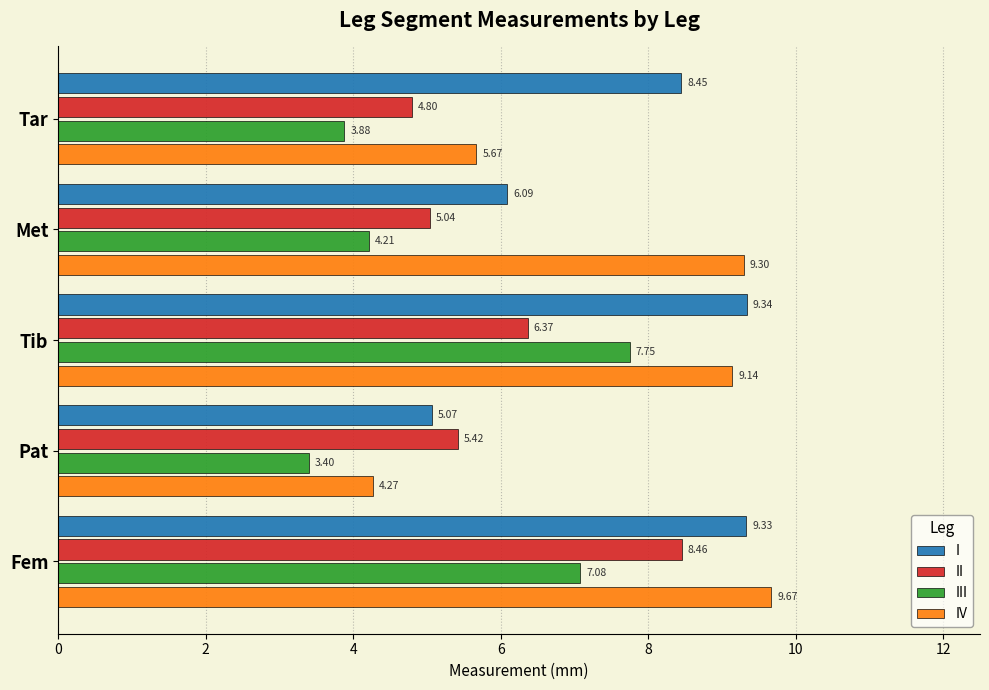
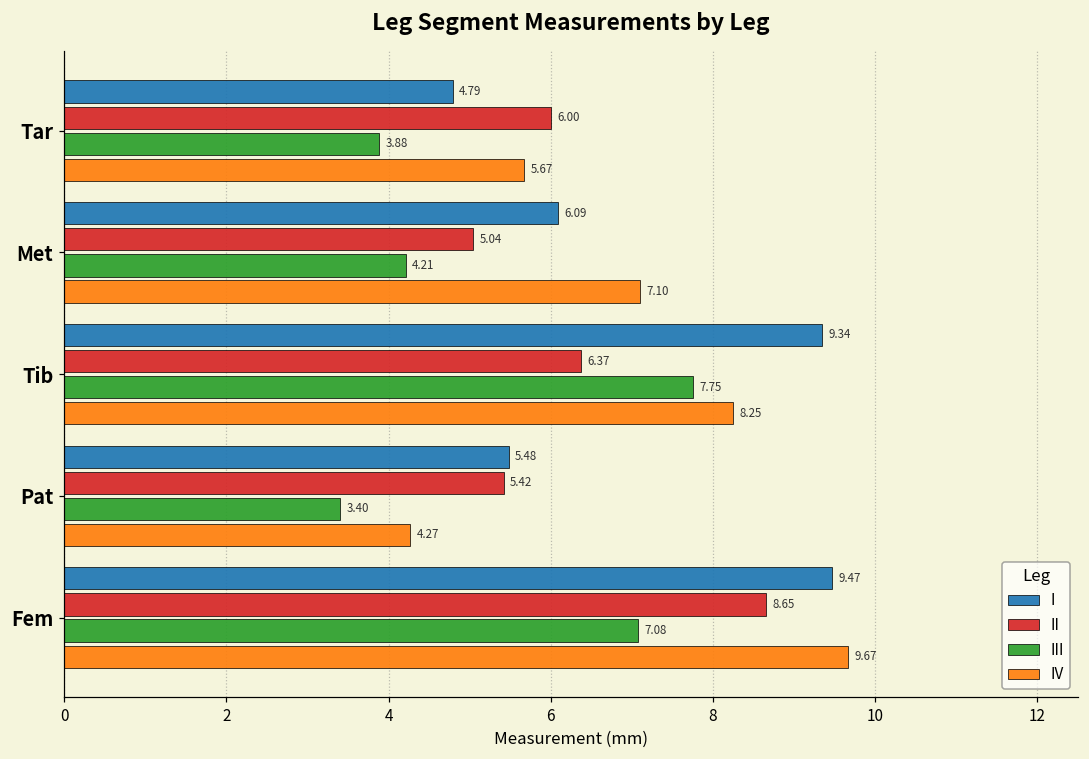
I, Tar: 8.45 -> 4.79
II, Tar: 4.80 -> 6.00
IV, Met: 9.30 -> 7.10
IV, Tib: 9.14 -> 8.25
I, Pat: 5.07 -> 5.48
I, Fem: 9.33 -> 9.47
II, Fem: 8.46 -> 8.65
